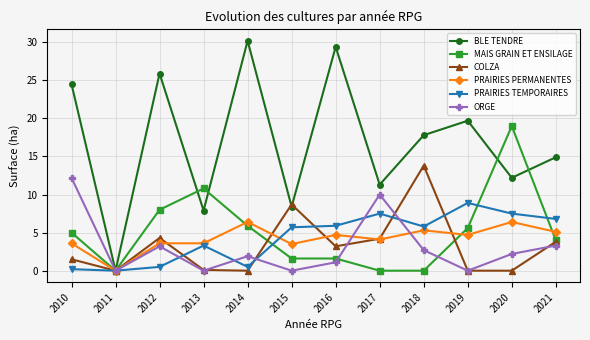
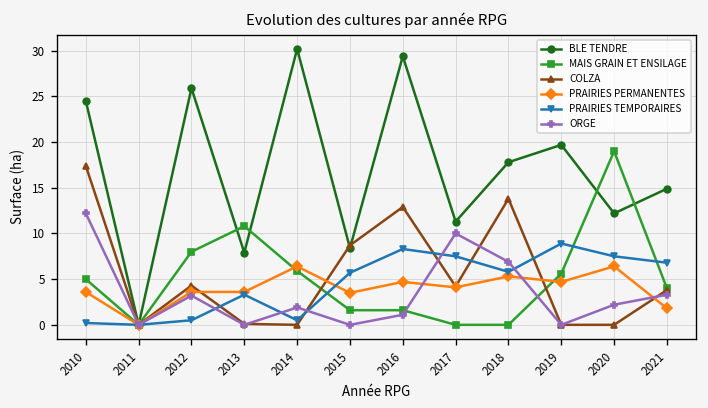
COLZA, 2010: 2 -> 17
COLZA, 2016: 3 -> 13
PRAIRIES TEMPORAIRES, 2016: 6 -> 8
ORGE, 2018: 3 -> 7
PRAIRIES PERMANENTES, 2021: 5 -> 2
